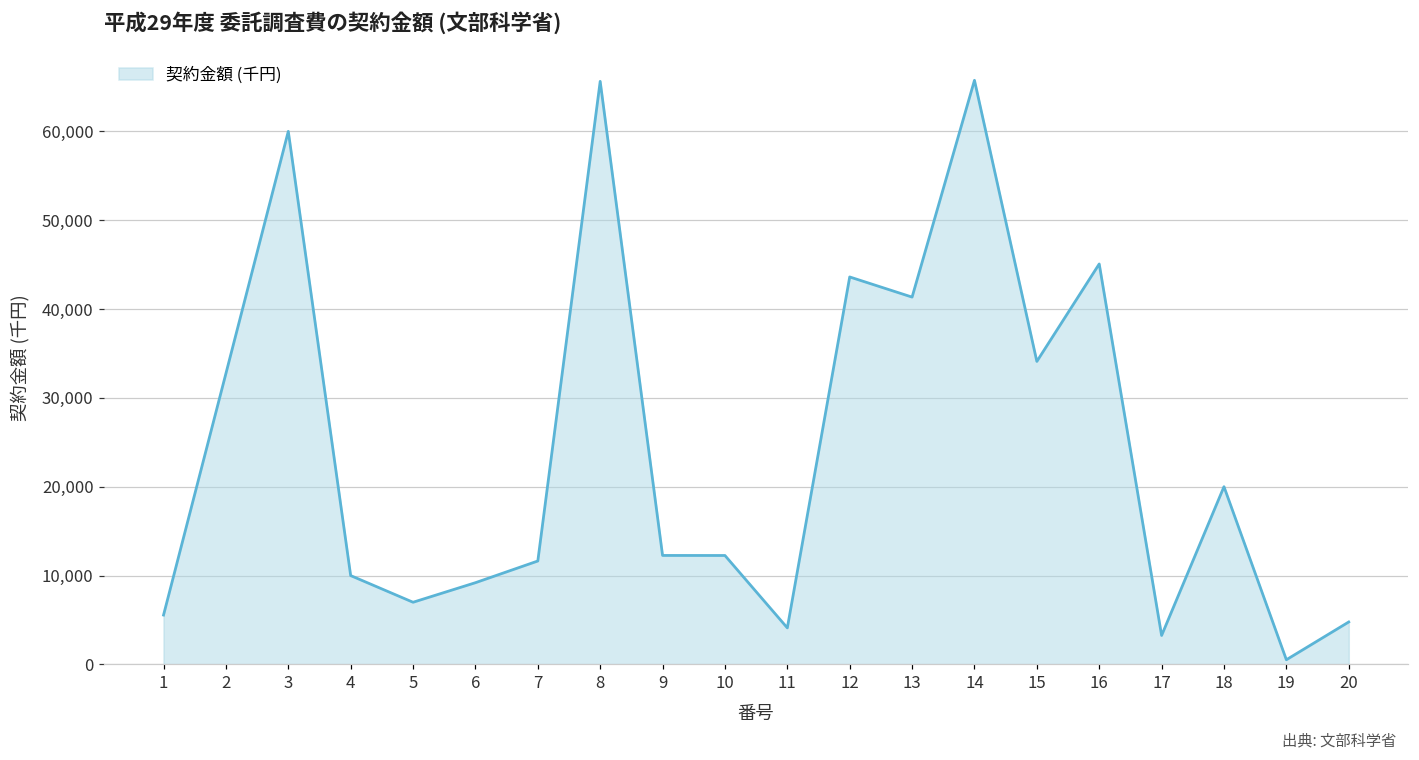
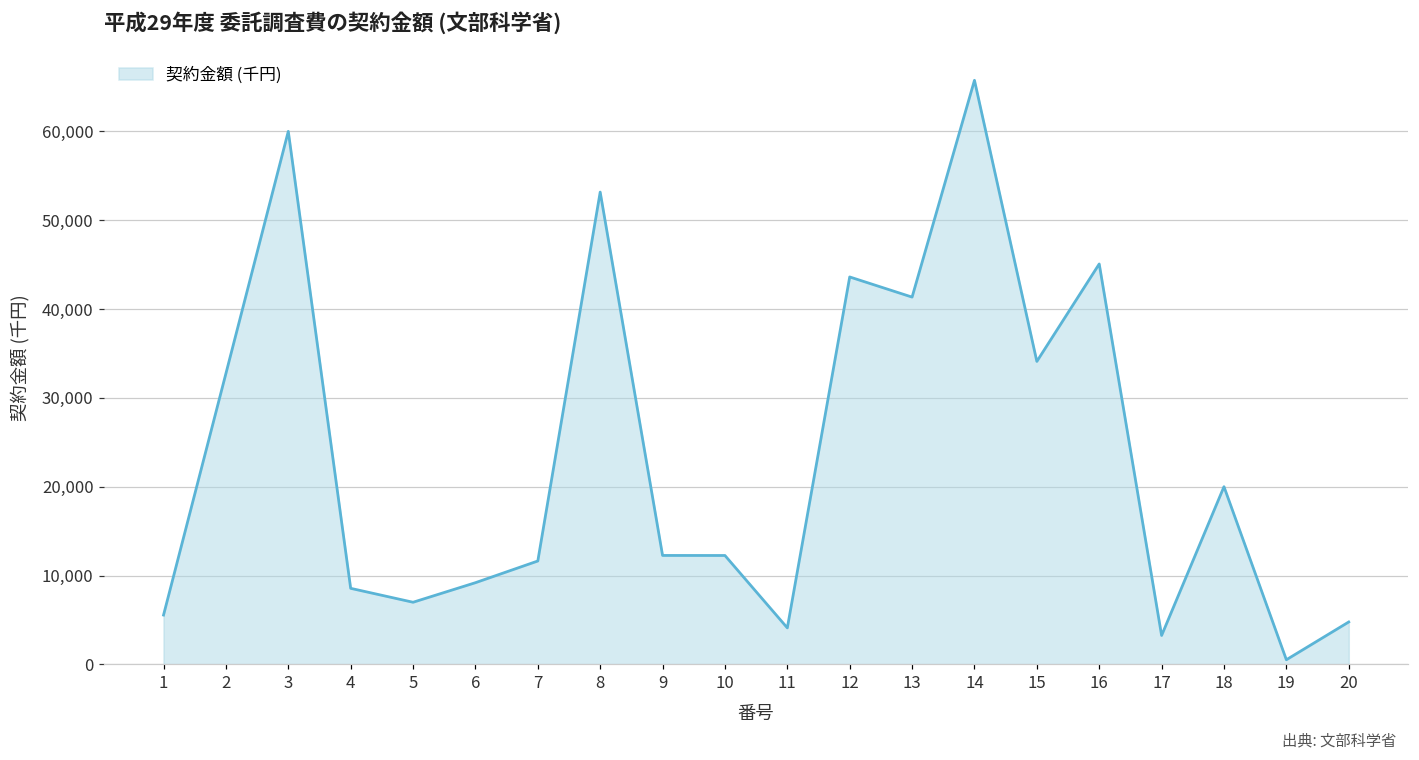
4: 10,000 -> 9,000
8: 66,000 -> 53,000
